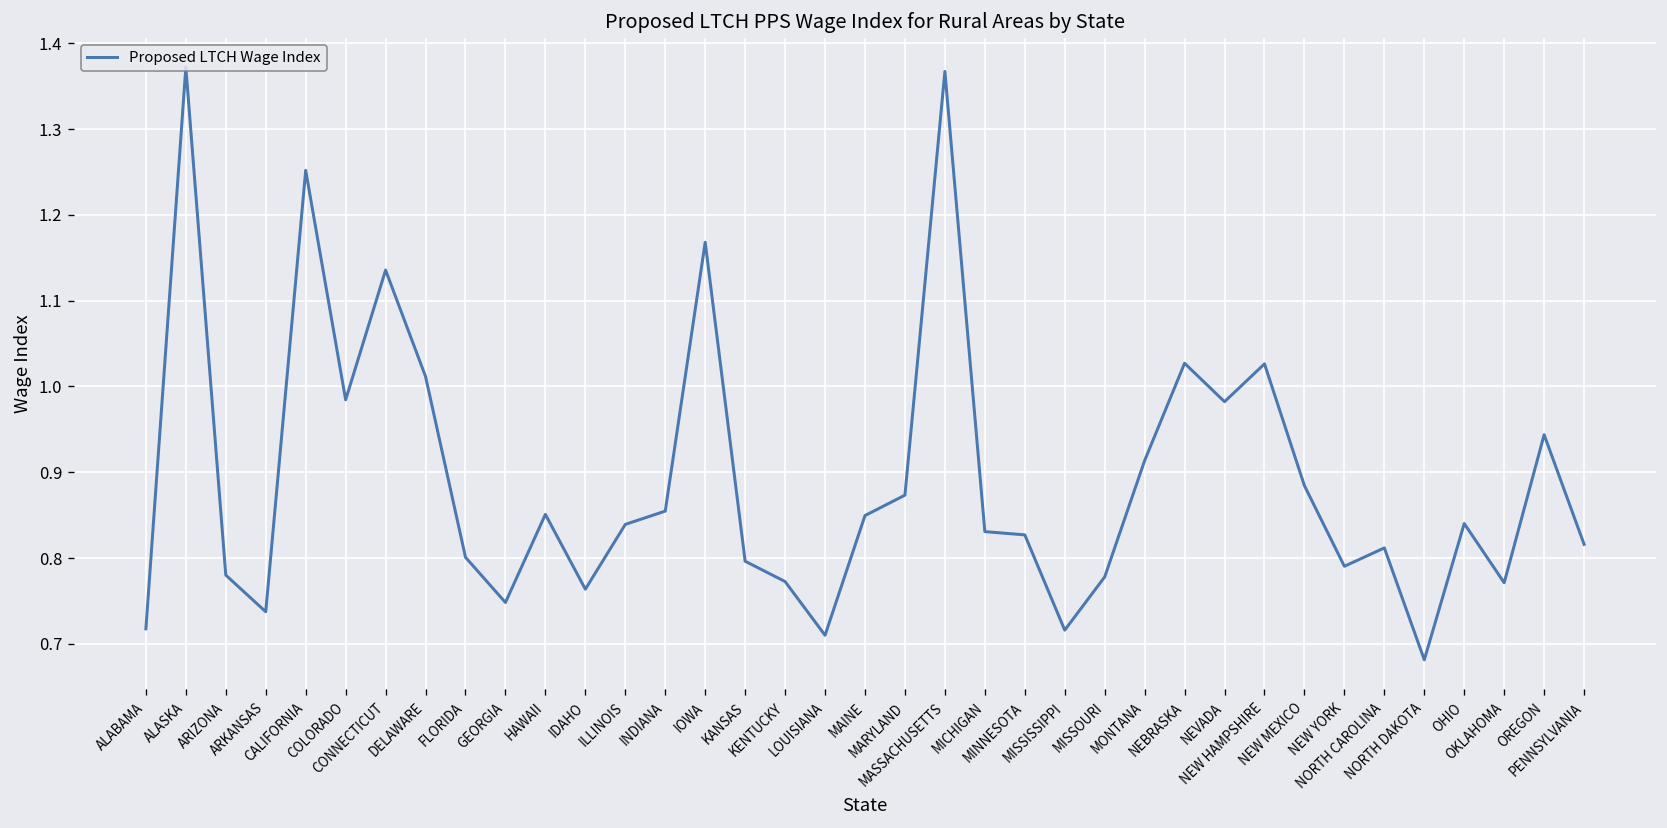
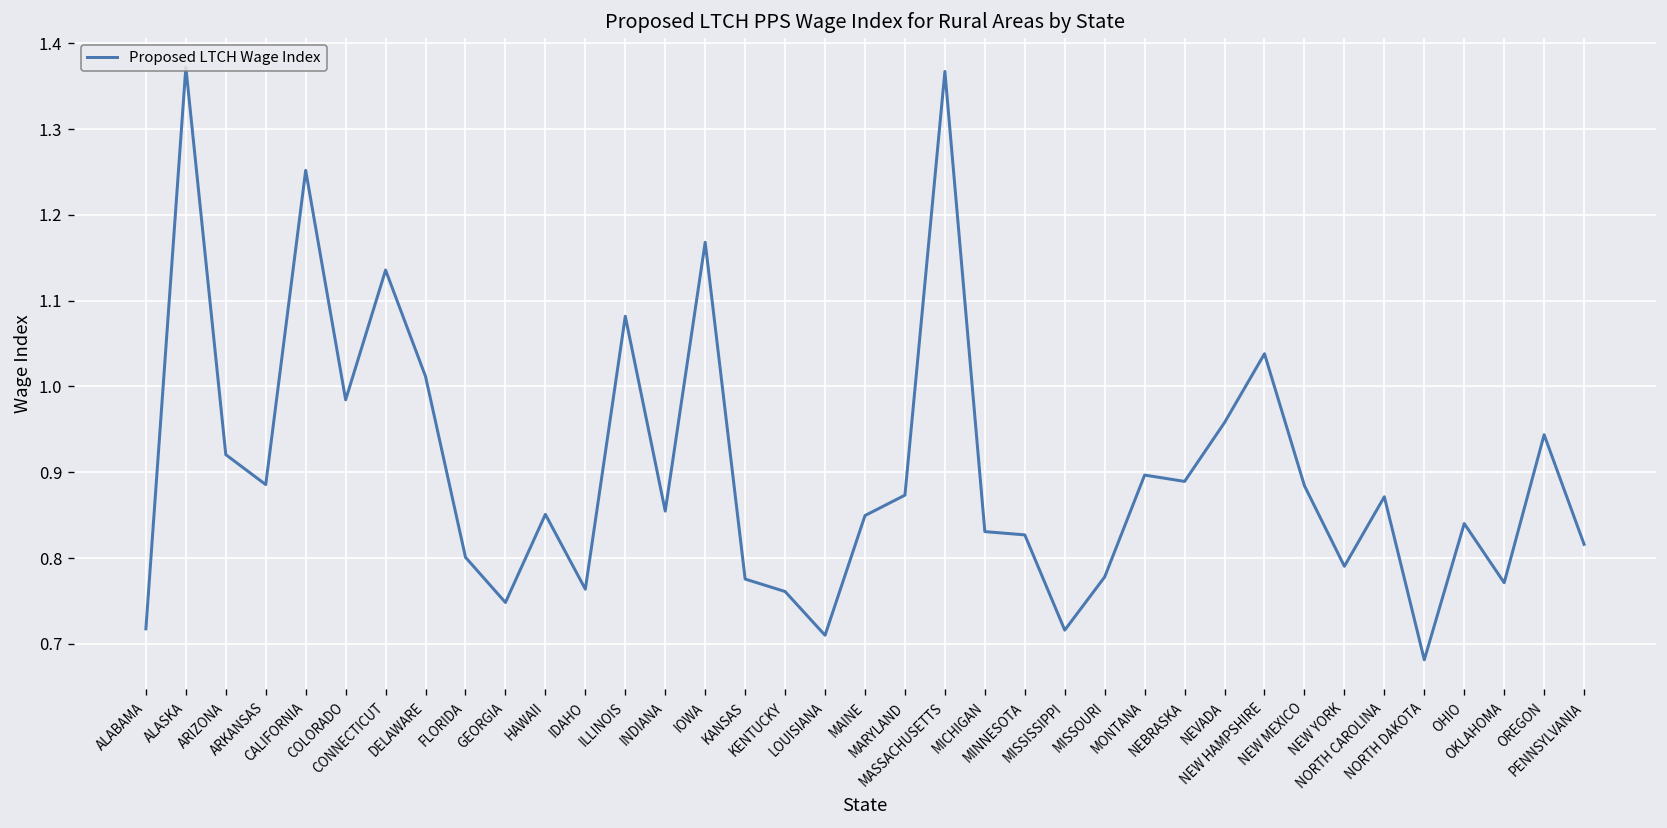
ARIZONA: 0.78 -> 0.92
ARKANSAS: 0.74 -> 0.89
ILLINOIS: 0.84 -> 1.08
KANSAS: 0.80 -> 0.78
KENTUCKY: 0.77 -> 0.76
MONTANA: 0.91 -> 0.90
NEBRASKA: 1.03 -> 0.89
NEVADA: 0.98 -> 0.96
NEW HAMPSHIRE: 1.03 -> 1.04
NORTH CAROLINA: 0.81 -> 0.87
